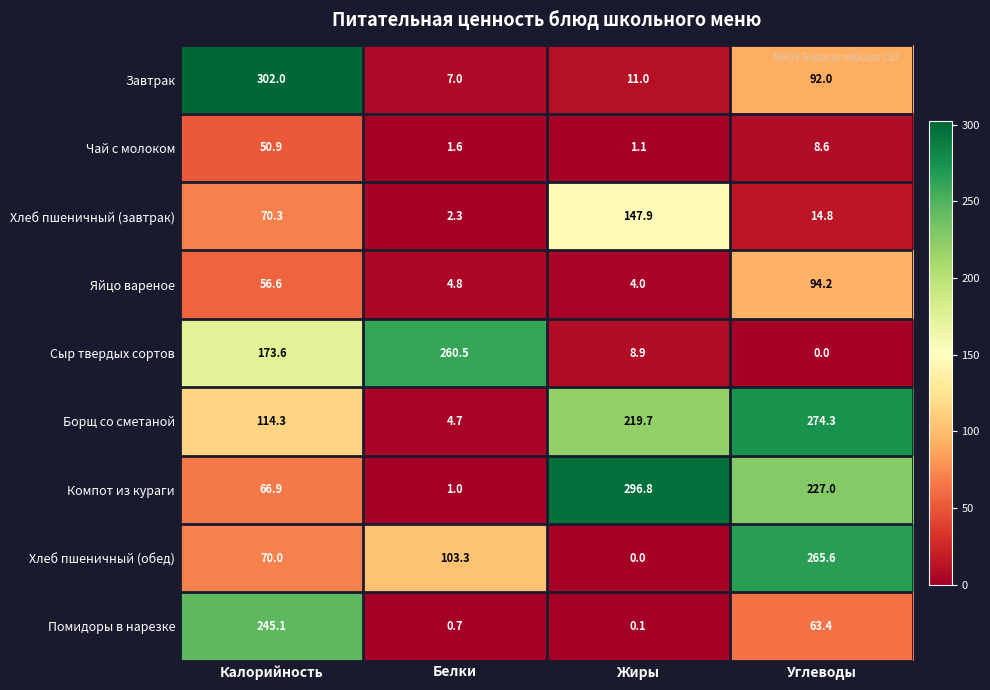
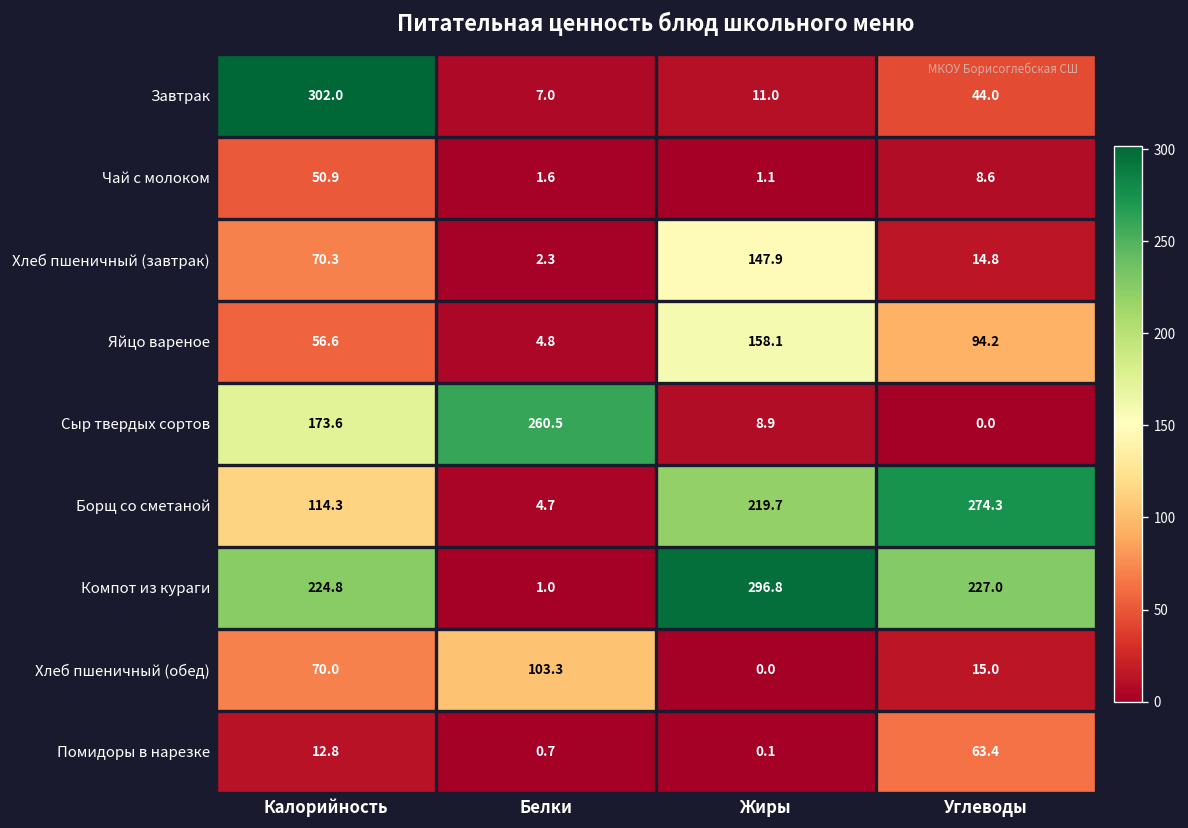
Завтрак, Углеводы: 92.0 -> 44.0
Яйцо вареное, Жиры: 4.0 -> 158.1
Компот из кураги, Калорийность: 66.9 -> 224.8
Хлеб пшеничный (обед), Углеводы: 265.6 -> 15.0
Помидоры в нарезке, Калорийность: 245.1 -> 12.8
